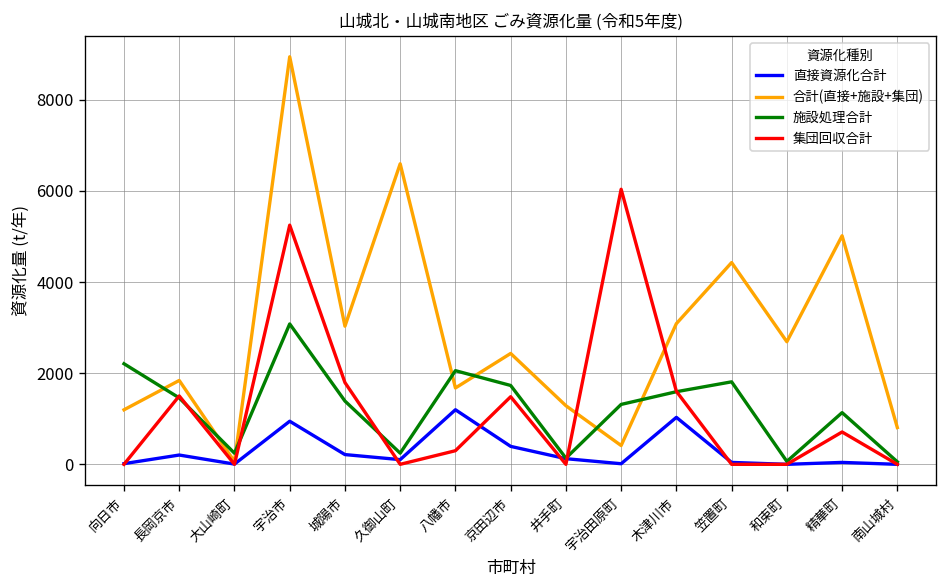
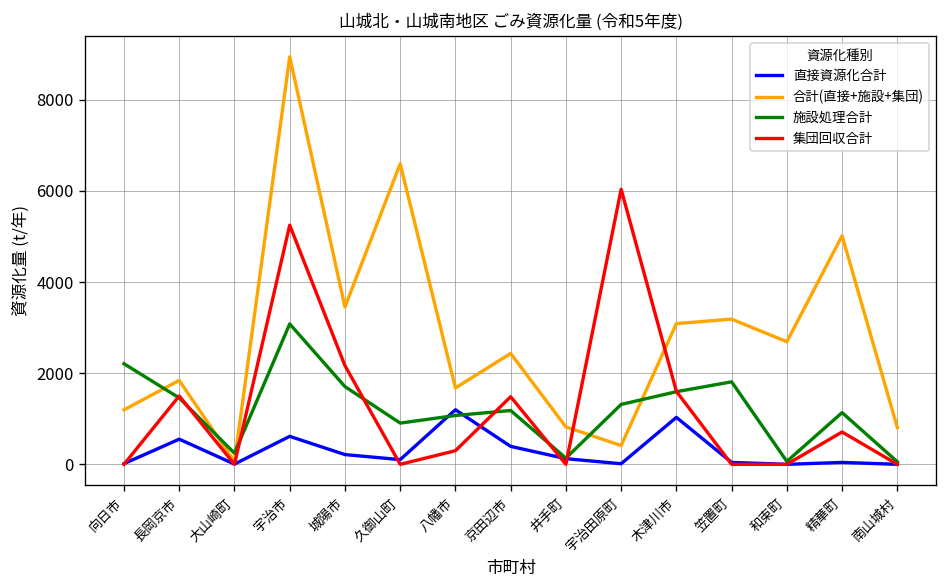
直接資源化合計, 長岡京市: 200 -> 600
直接資源化合計, 宇治市: 900 -> 600
合計(直接+施設+集団), 城陽市: 3000 -> 3500
施設処理合計, 城陽市: 1400 -> 1700
集団回収合計, 城陽市: 1800 -> 2200
施設処理合計, 久御山町: 200 -> 900
施設処理合計, 八幡市: 2100 -> 1100
施設処理合計, 京田辺市: 1700 -> 1200
合計(直接+施設+集団), 井手町: 1300 -> 800
合計(直接+施設+集団), 笠置町: 4400 -> 3200
